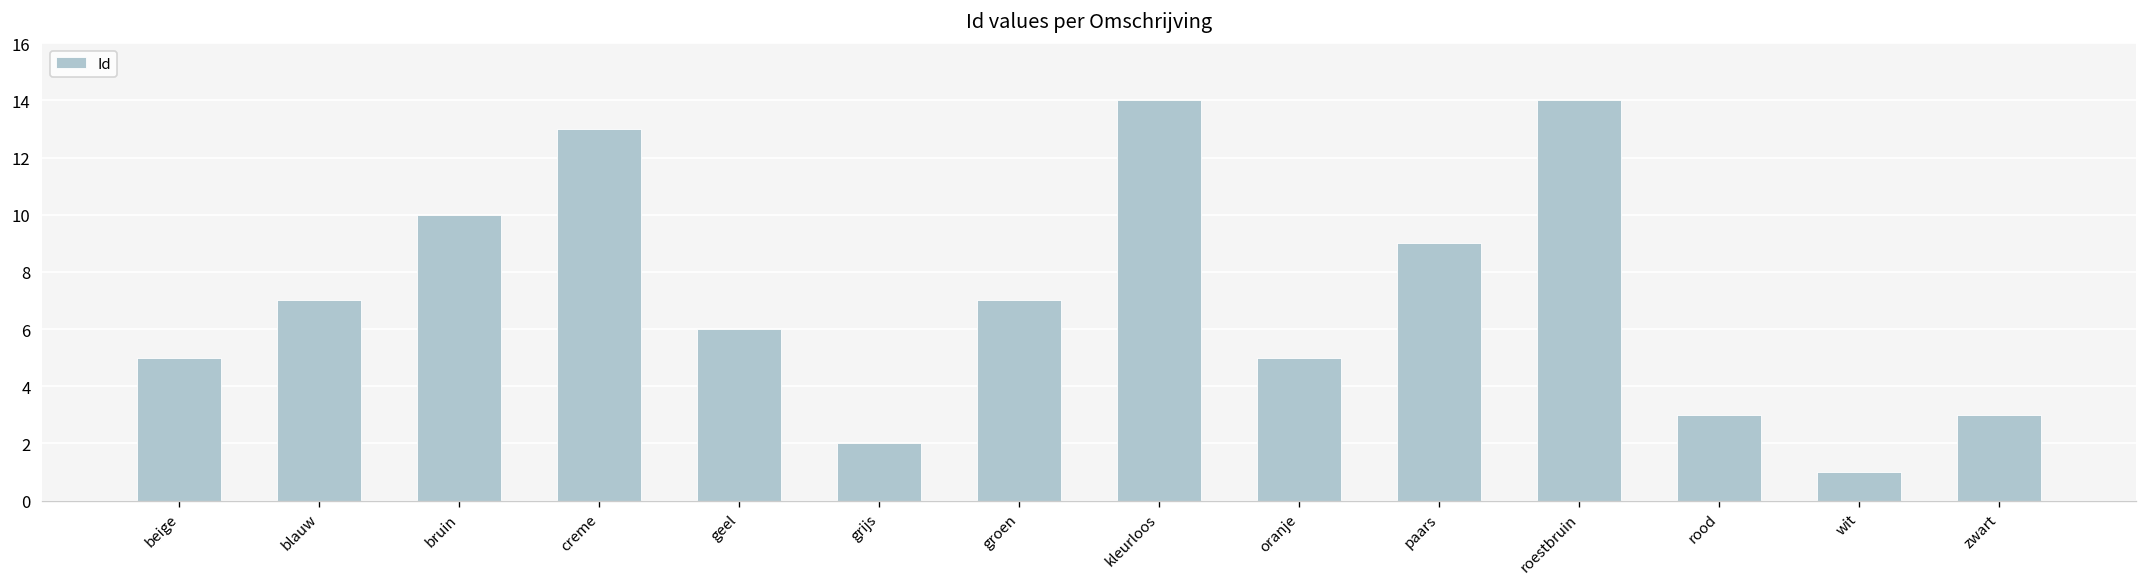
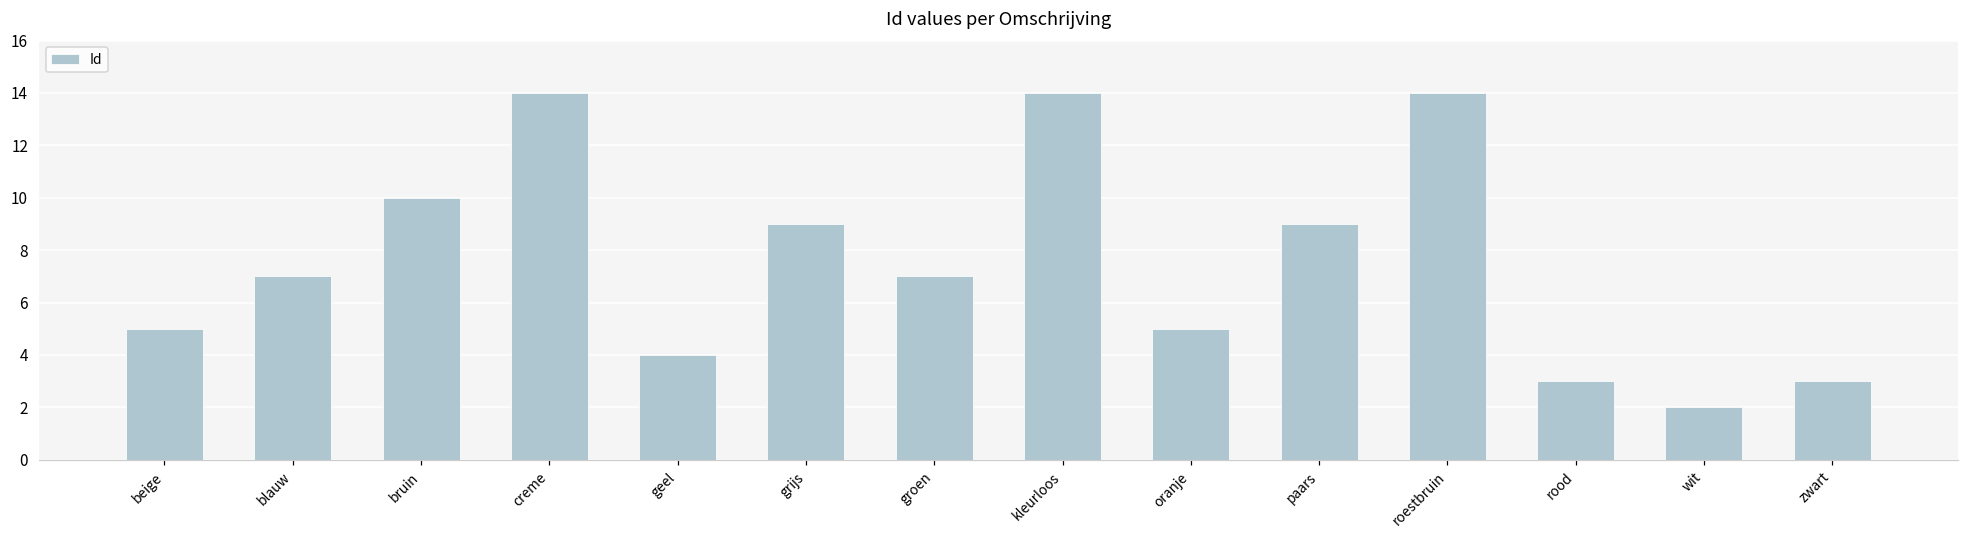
creme: 13 -> 14
geel: 6 -> 4
grijs: 2 -> 9
wit: 1 -> 2
